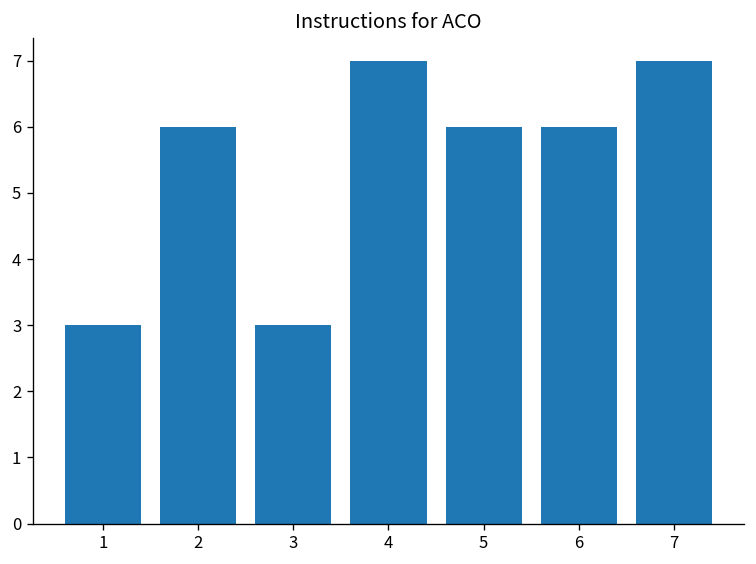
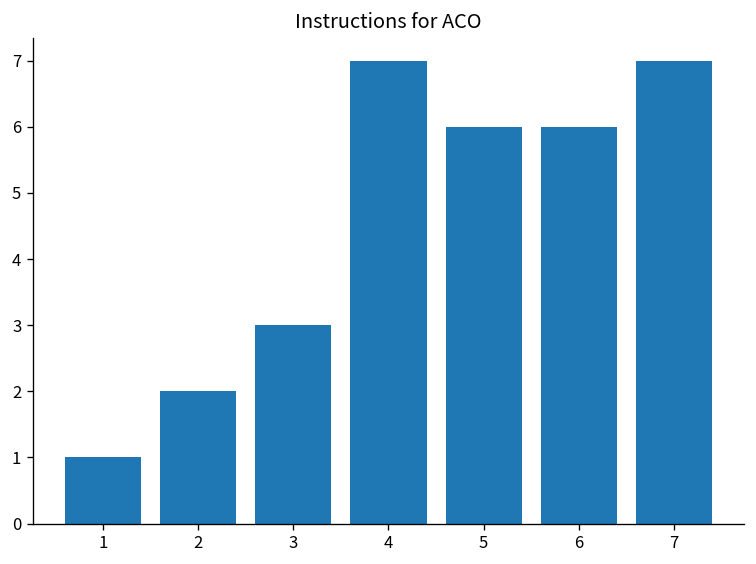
1: 3 -> 1
2: 6 -> 2
